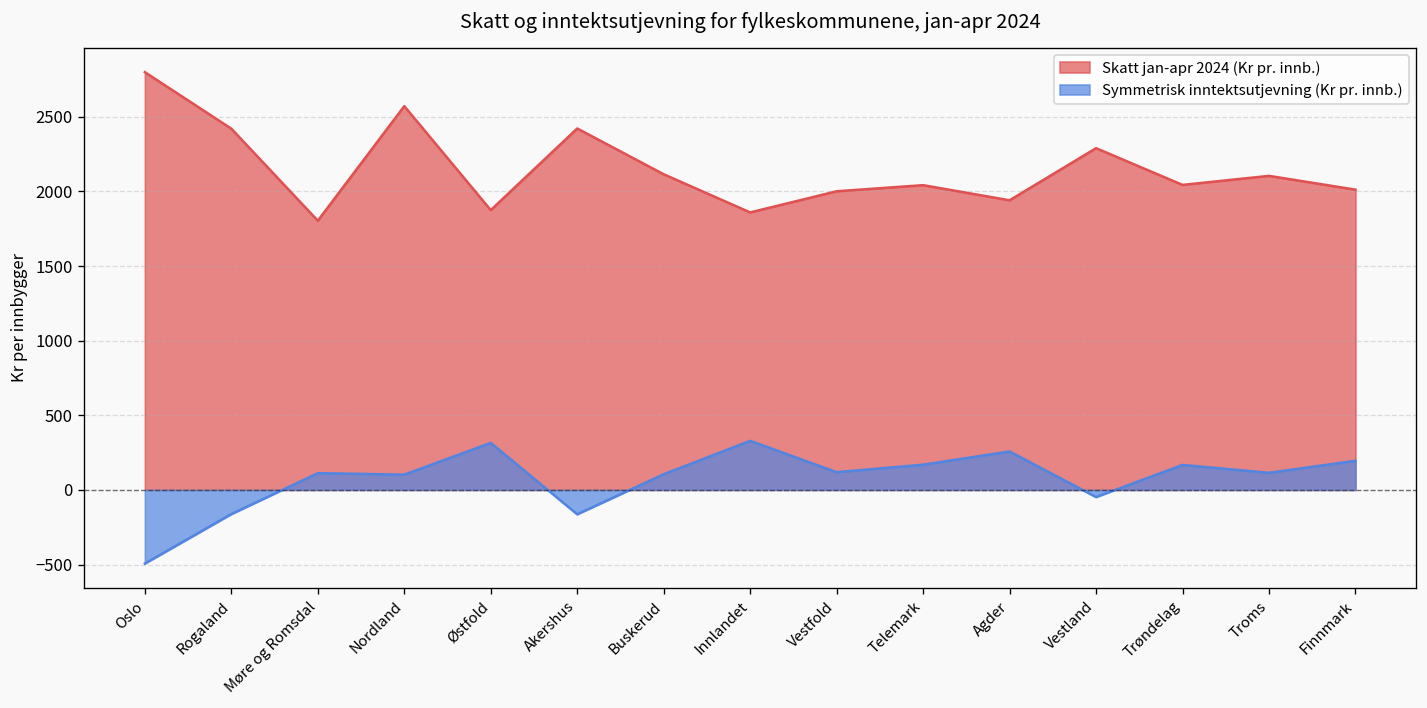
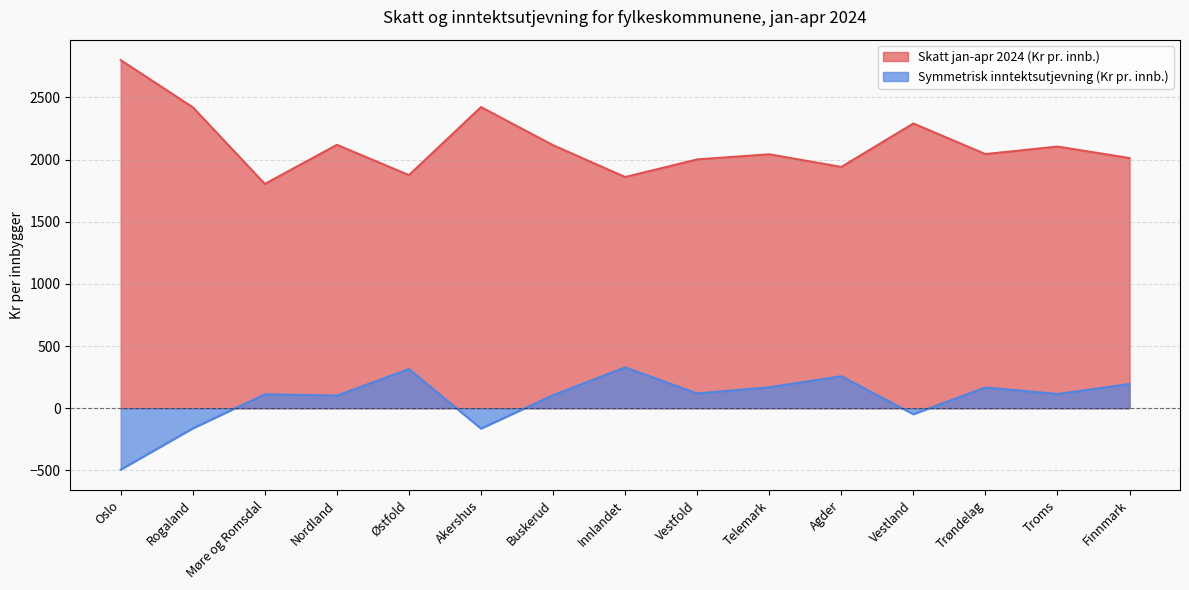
Skatt jan-apr 2024 (Kr pr. innb.), Nordland: 2570 -> 2120
